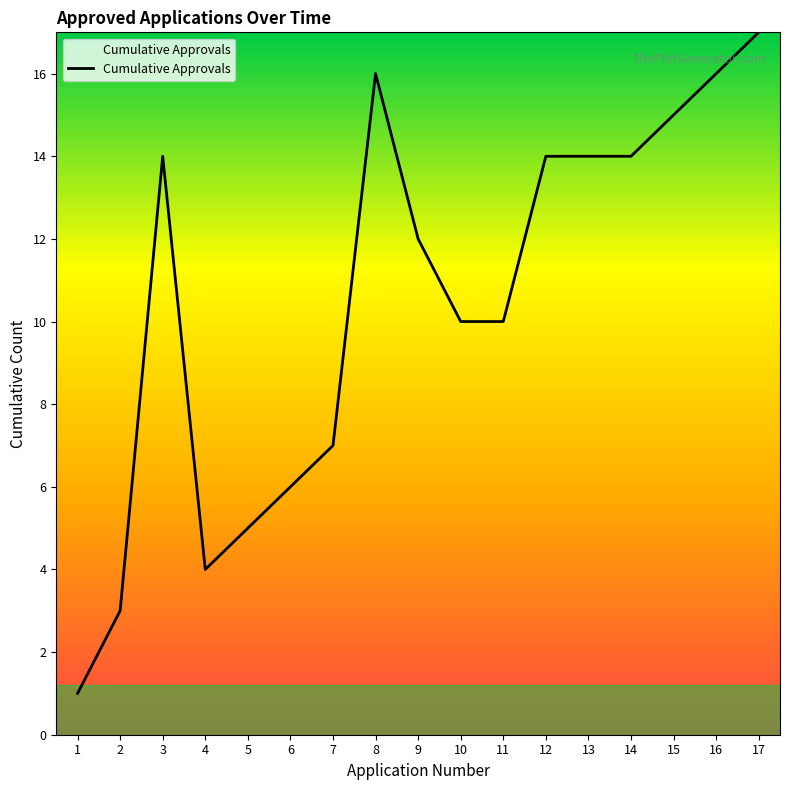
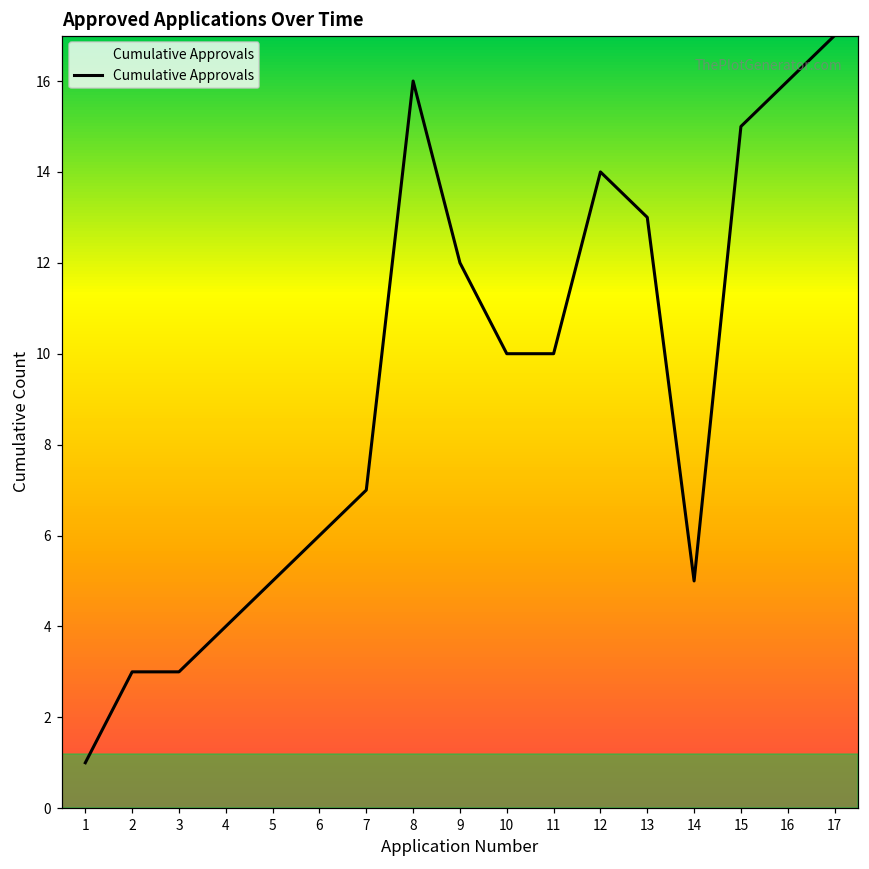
3: 14 -> 3
13: 14 -> 13
14: 14 -> 5
